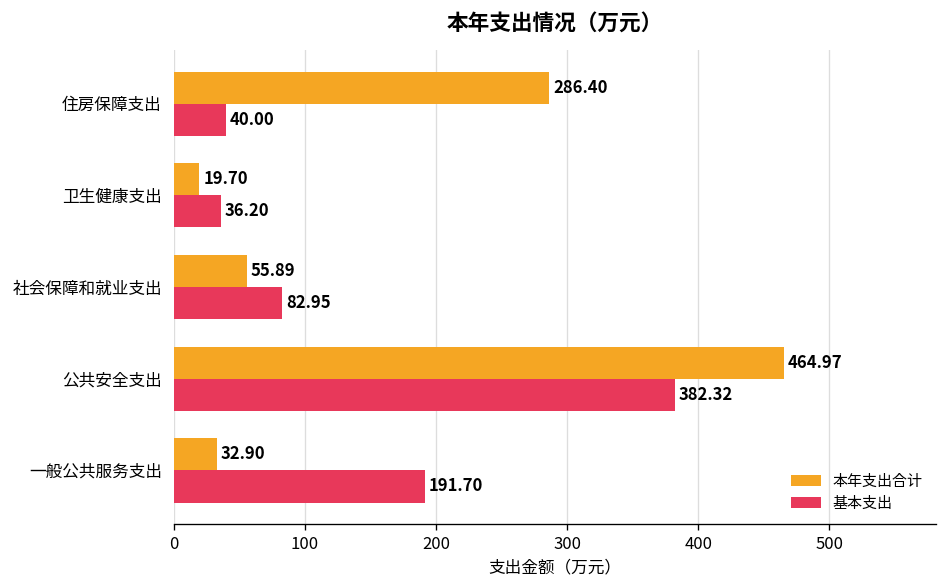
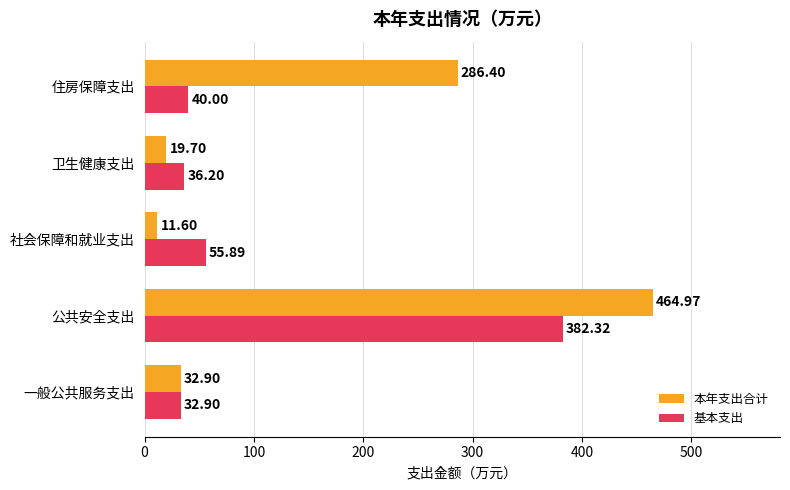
本年支出合计, 社会保障和就业支出: 55.89 -> 11.60
基本支出, 社会保障和就业支出: 82.95 -> 55.89
基本支出, 一般公共服务支出: 191.70 -> 32.90
